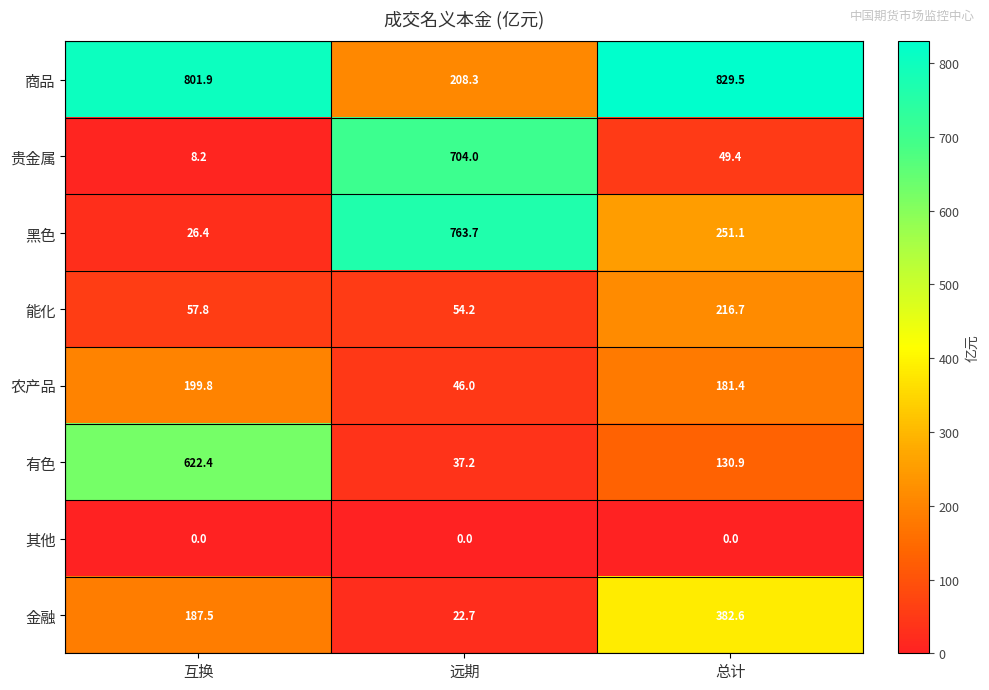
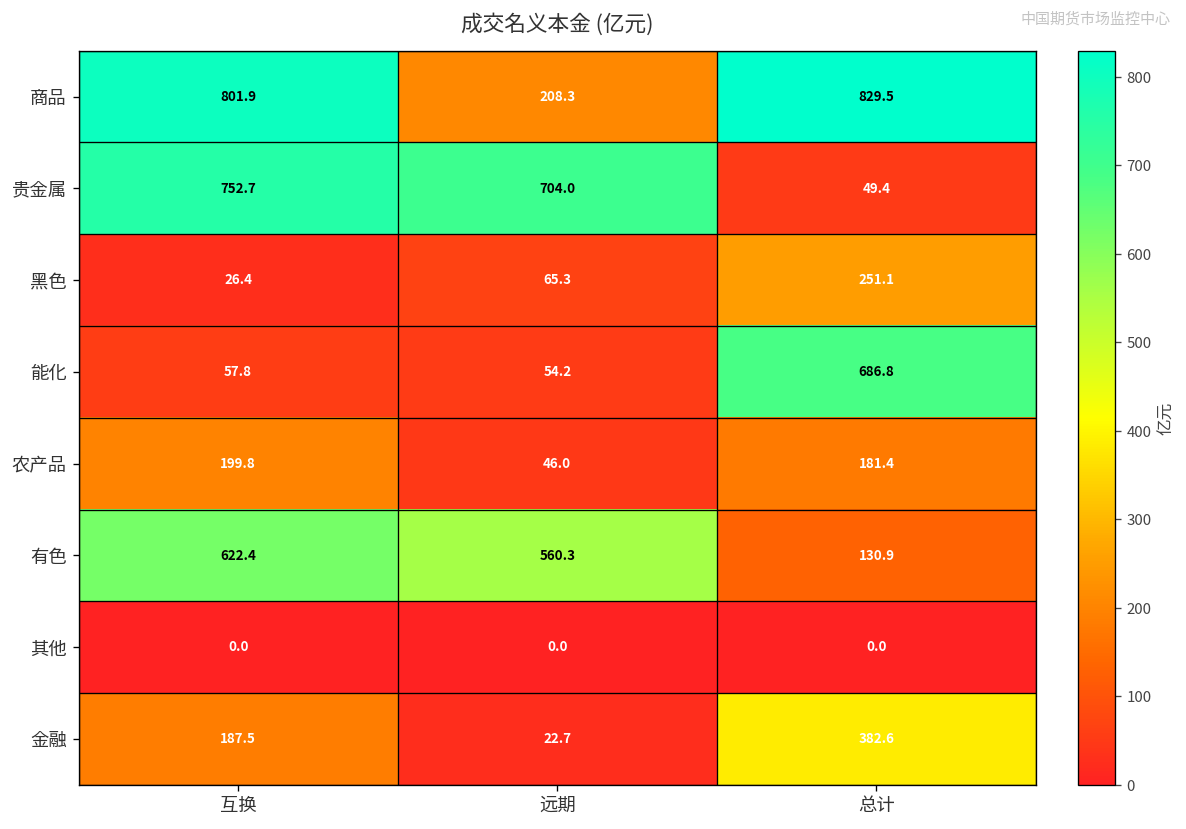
贵金属, 互换: 8.2 -> 752.7
黑色, 远期: 763.7 -> 65.3
能化, 总计: 216.7 -> 686.8
有色, 远期: 37.2 -> 560.3
